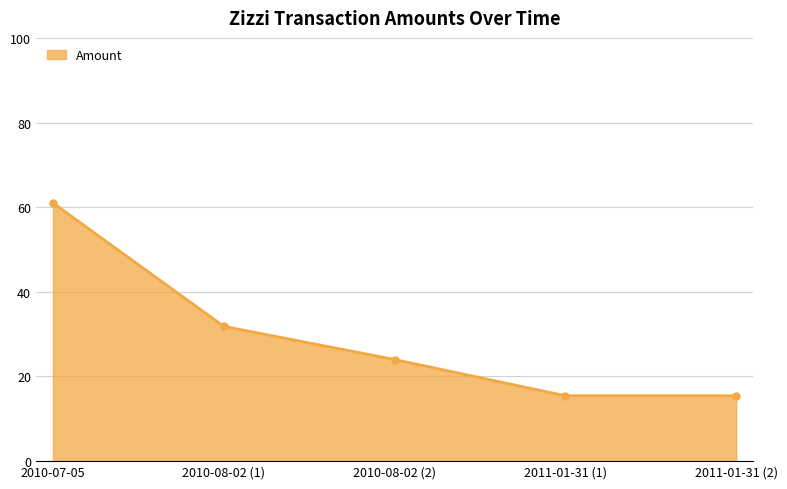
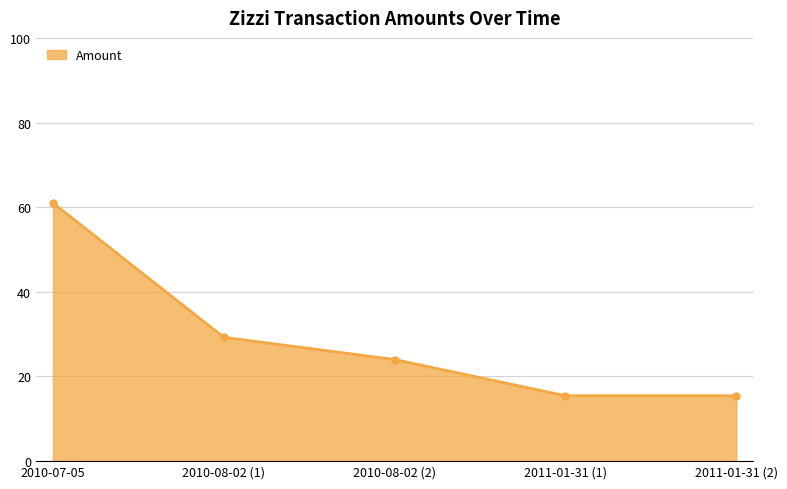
2010-08-02 (1): 32 -> 29
